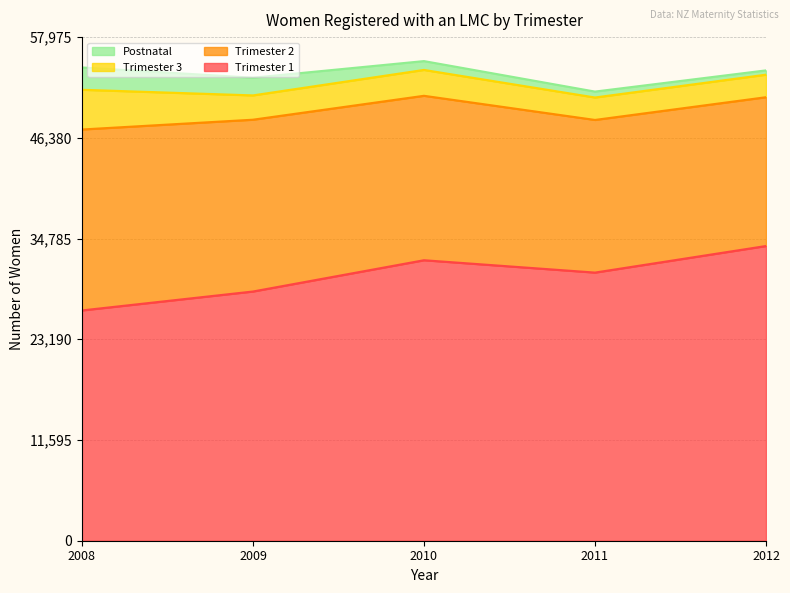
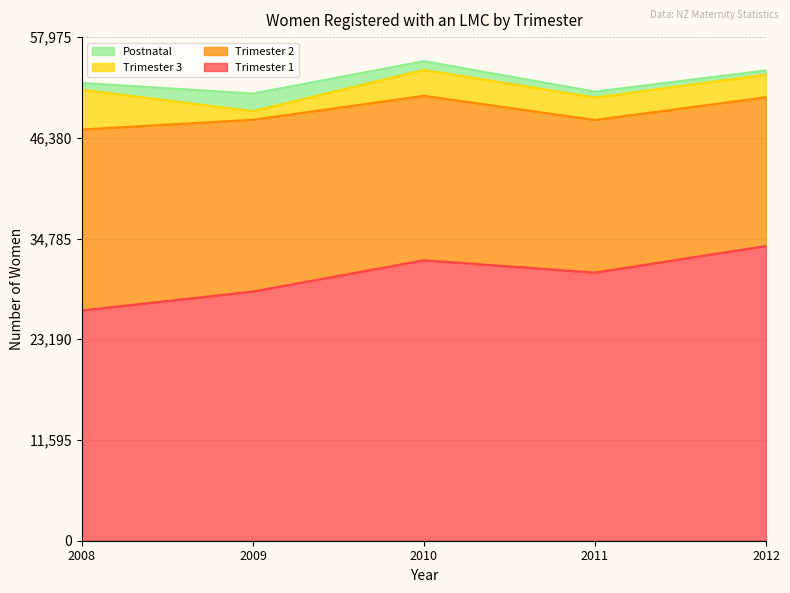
Postnatal, 2008: 3,000 -> 1,000
Trimester 3, 2009: 3,000 -> 1,000
